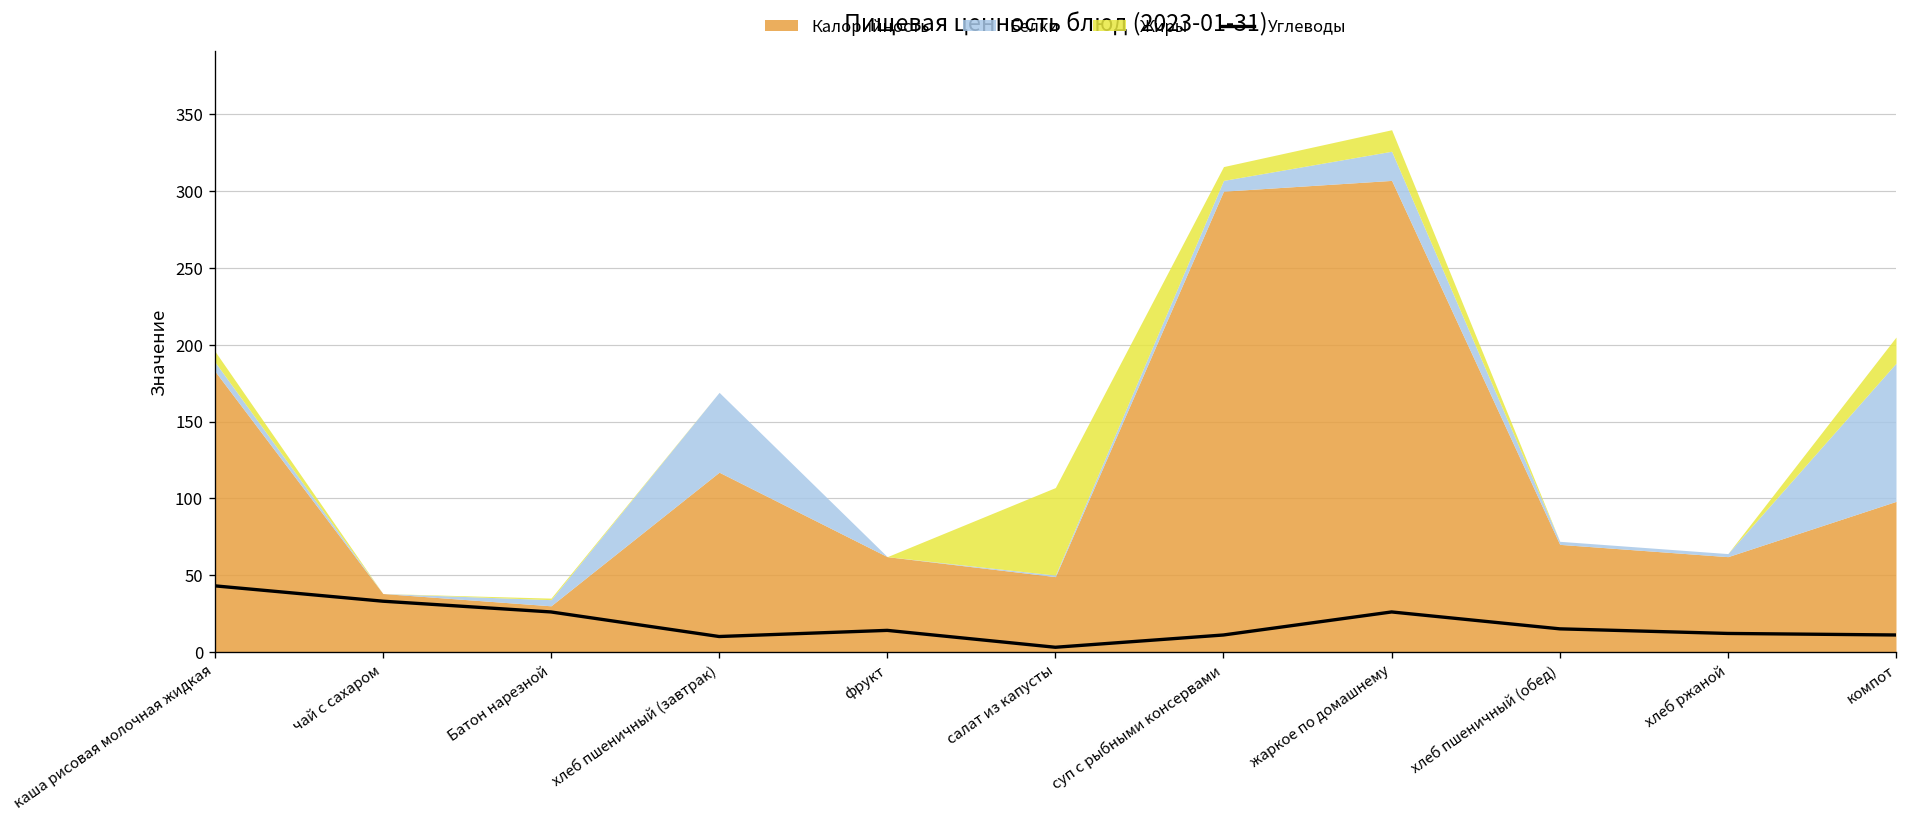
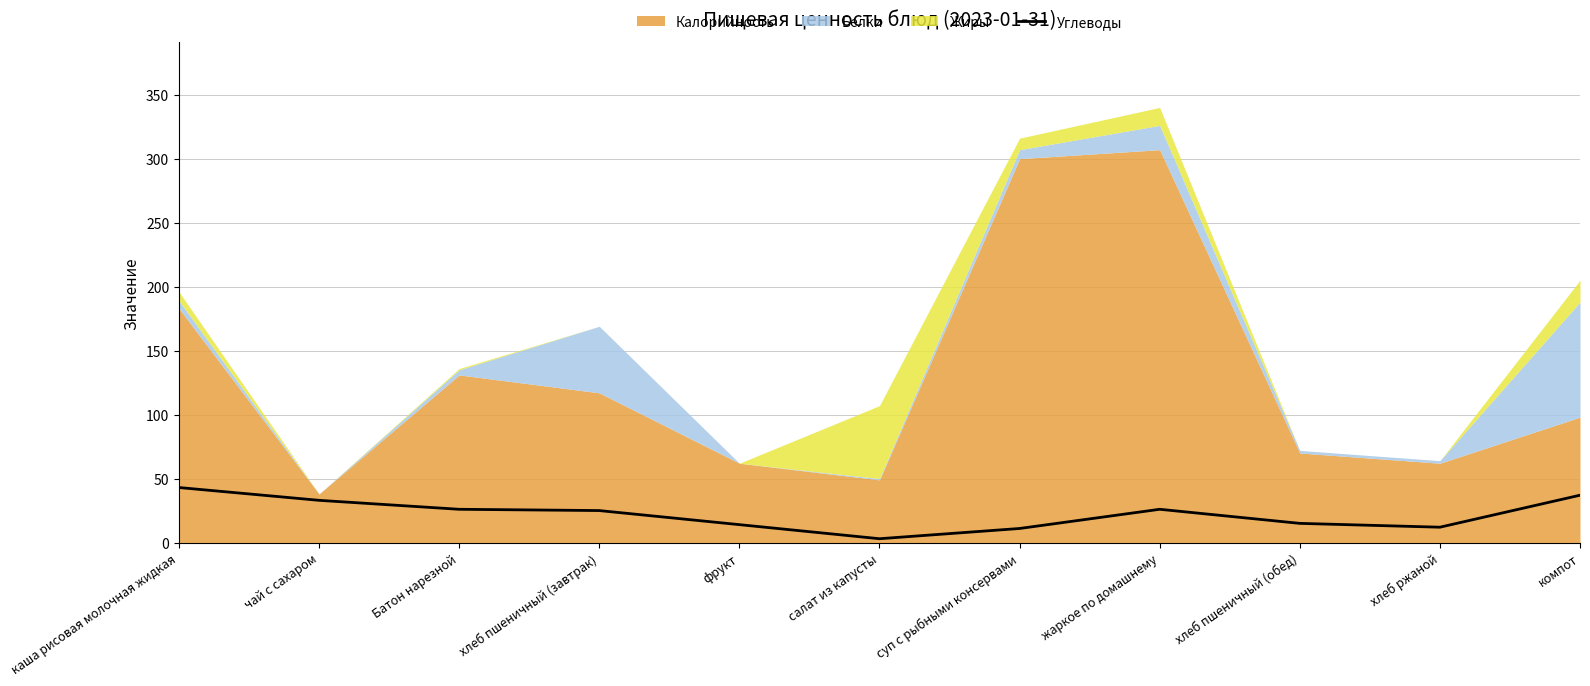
Калорийность, Батон нарезной: 30 -> 131
Углеводы, хлеб пшеничный (завтрак): 10 -> 25
Углеводы, компот: 11 -> 37
